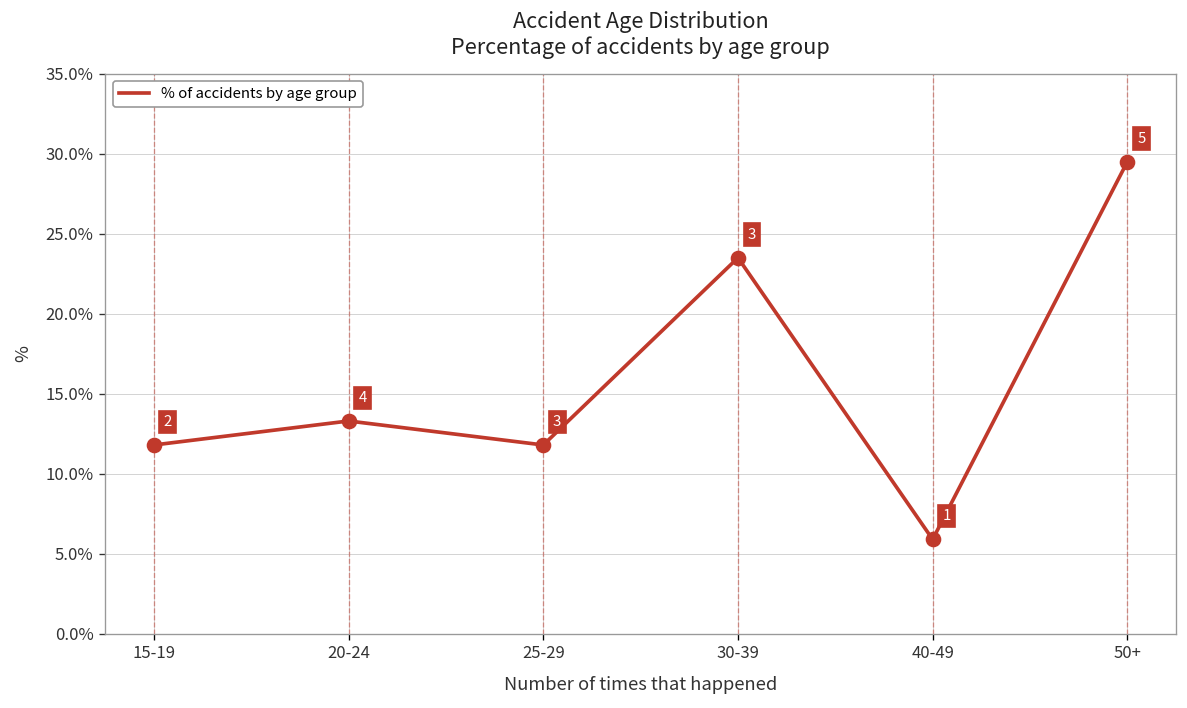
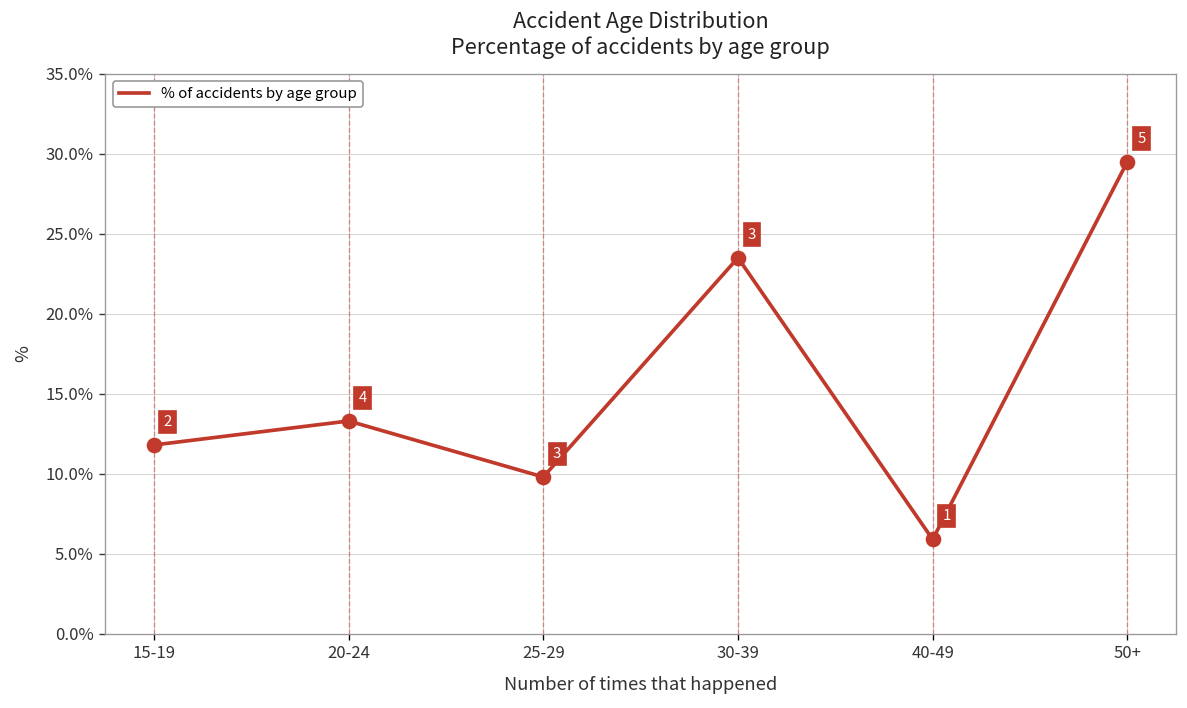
25-29: 11.8% -> 9.8%
